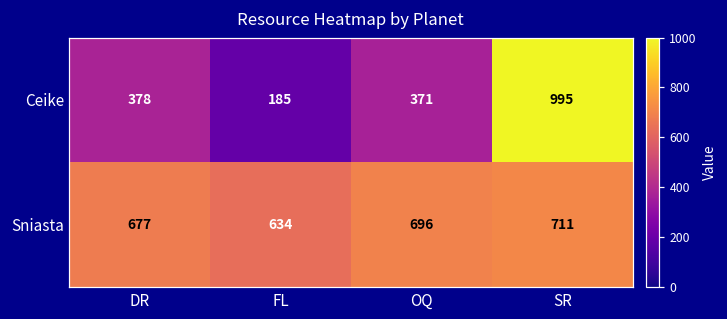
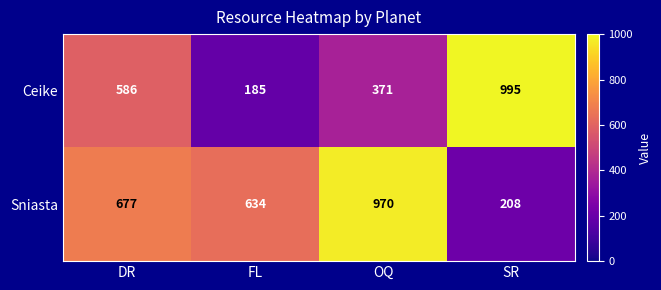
Ceike, DR: 378 -> 586
Sniasta, OQ: 696 -> 970
Sniasta, SR: 711 -> 208
